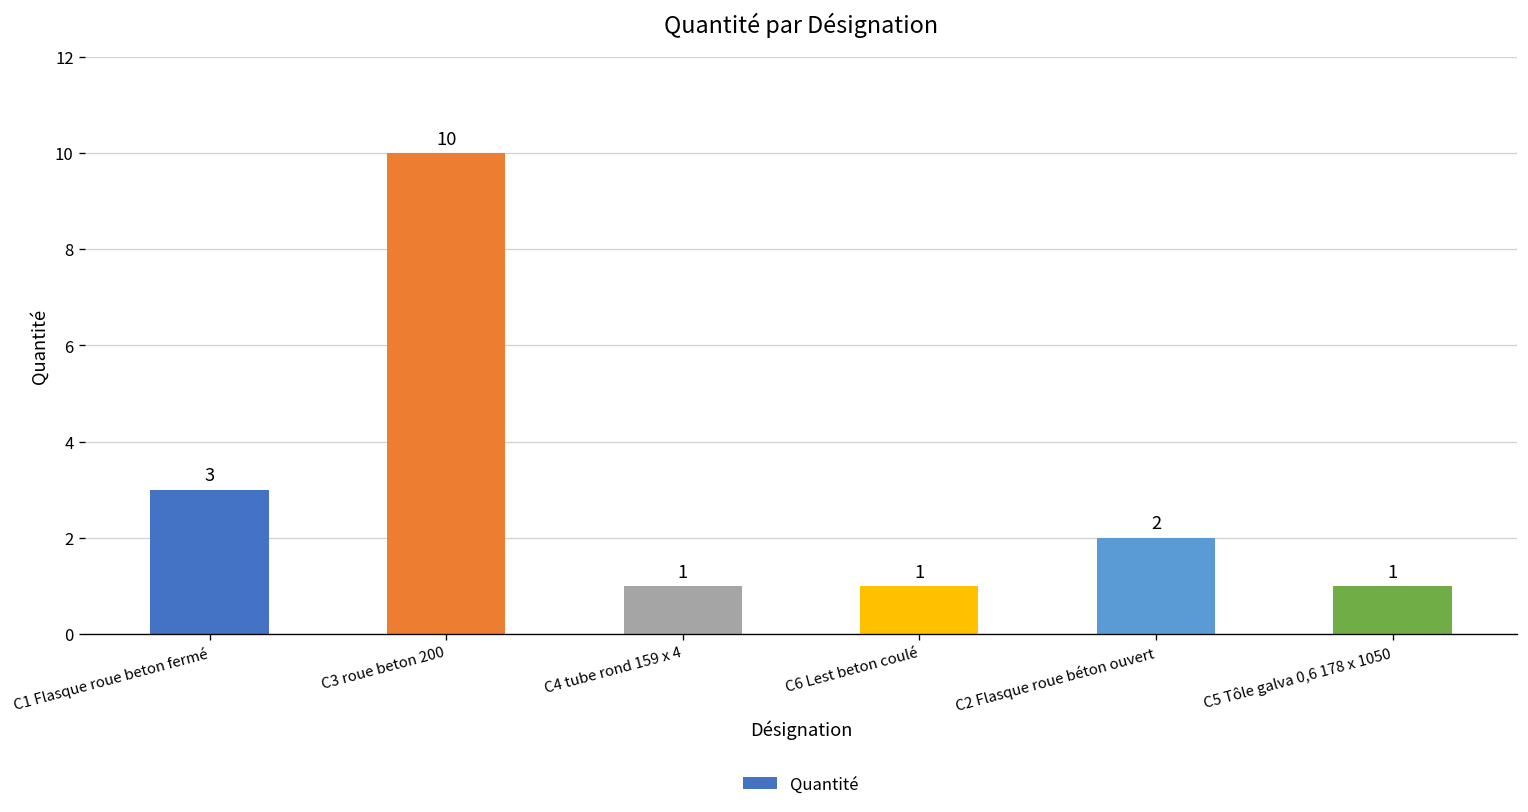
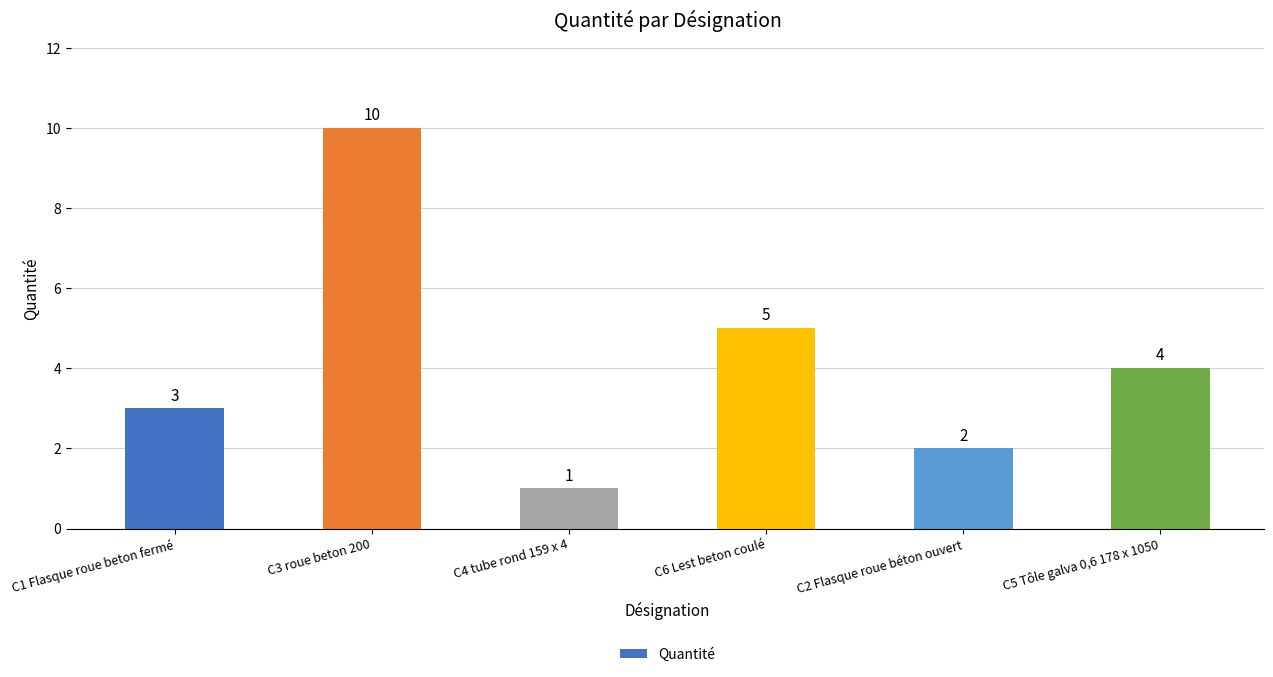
C6 Lest beton coulé: 1 -> 5
C5 Tôle galva 0,6 178 x 1050: 1 -> 4
